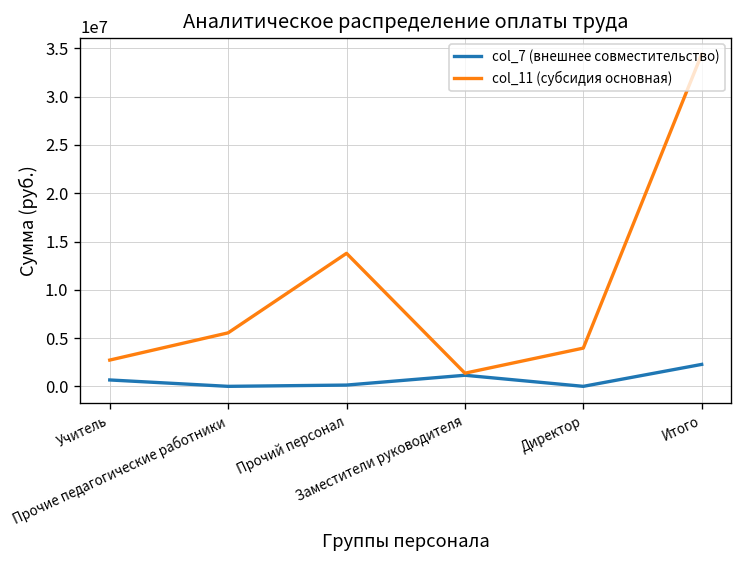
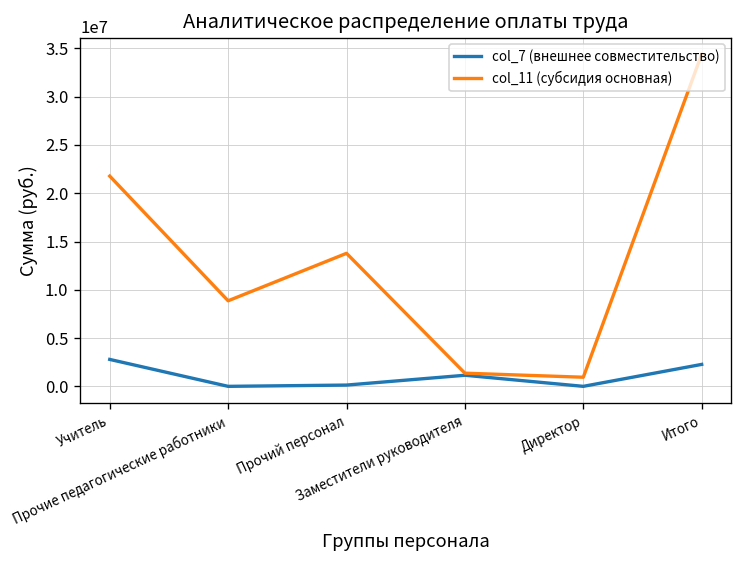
col_7 (внешнее совместительство), Учитель: 1000000 -> 3000000
col_11 (субсидия основная), Учитель: 3000000 -> 22000000
col_11 (субсидия основная), Прочие педагогические работники: 6000000 -> 9000000
col_11 (субсидия основная), Директор: 4000000 -> 1000000
